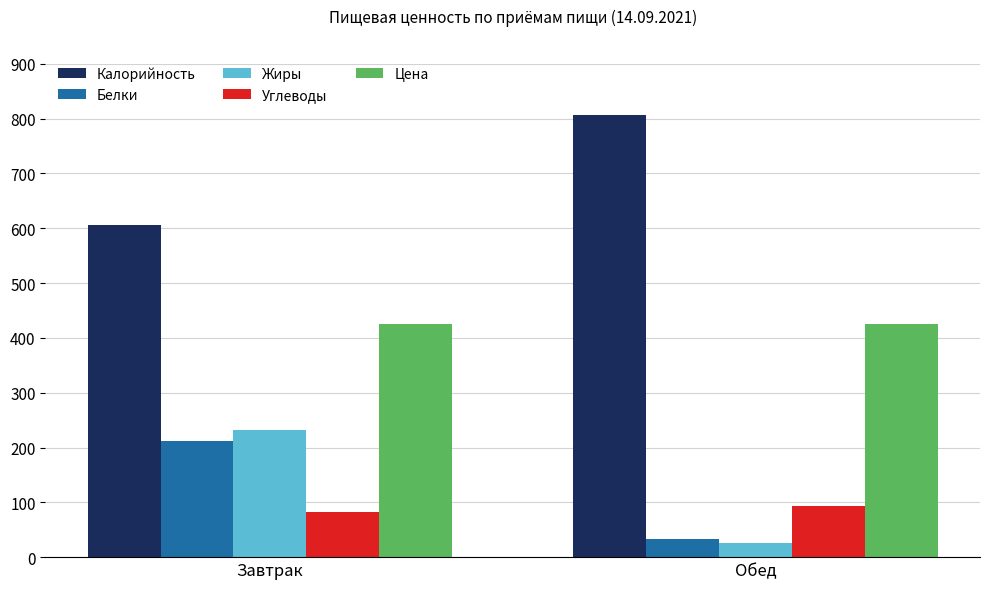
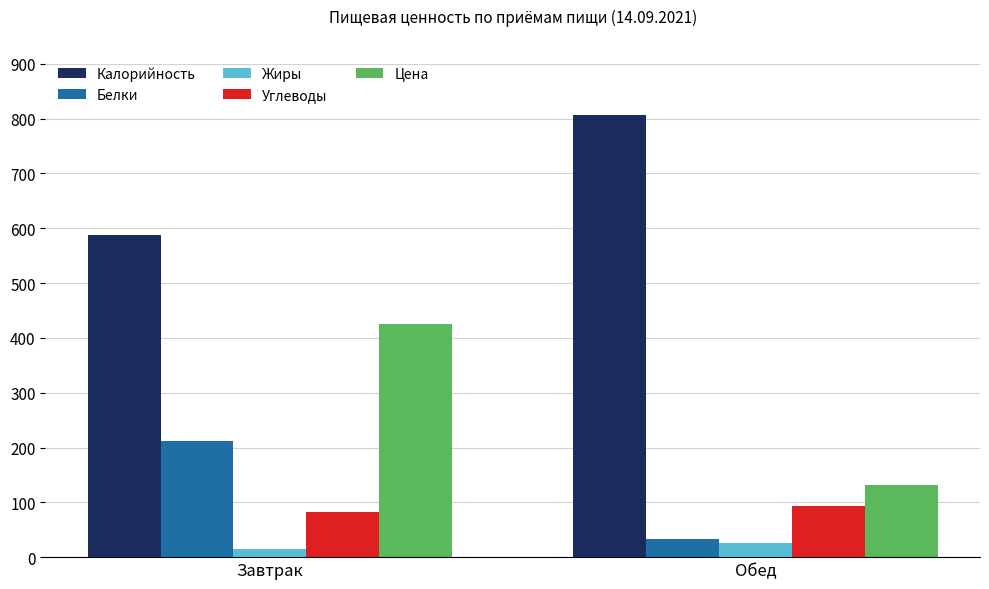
Калорийность, Завтрак: 610 -> 590
Жиры, Завтрак: 230 -> 10
Цена, Обед: 430 -> 130
